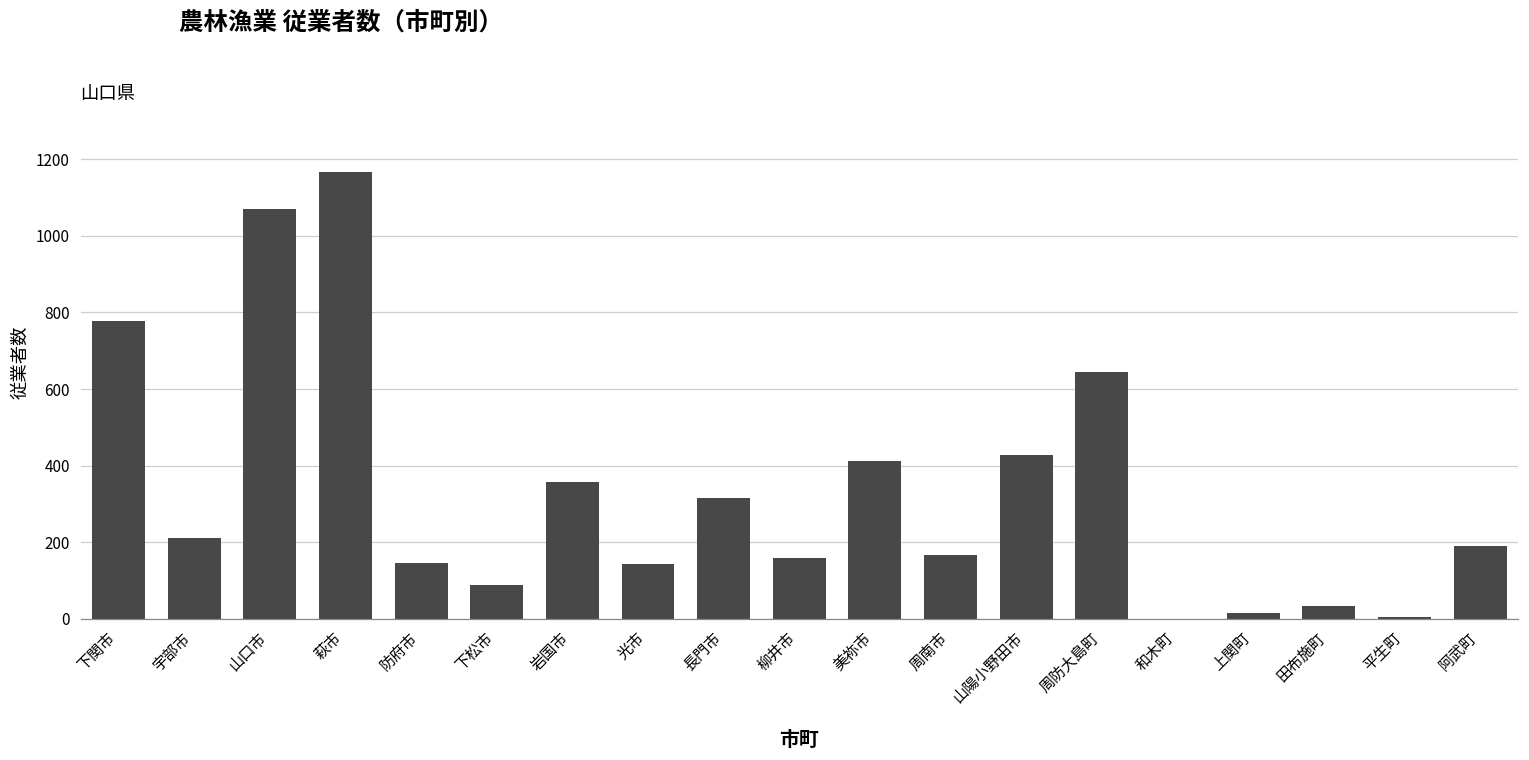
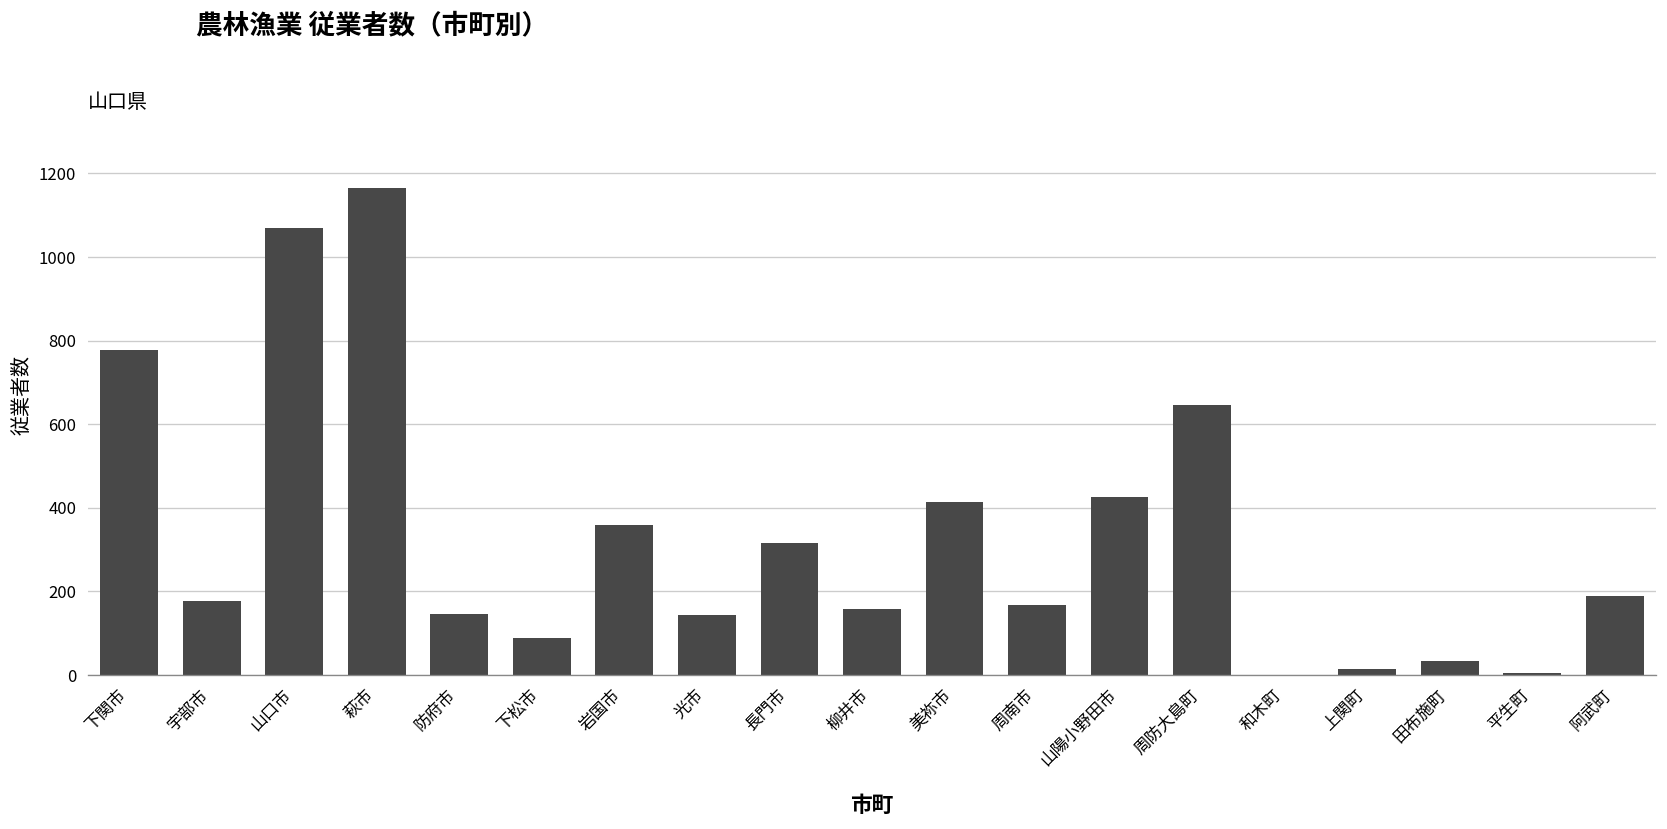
宇部市: 210 -> 180
